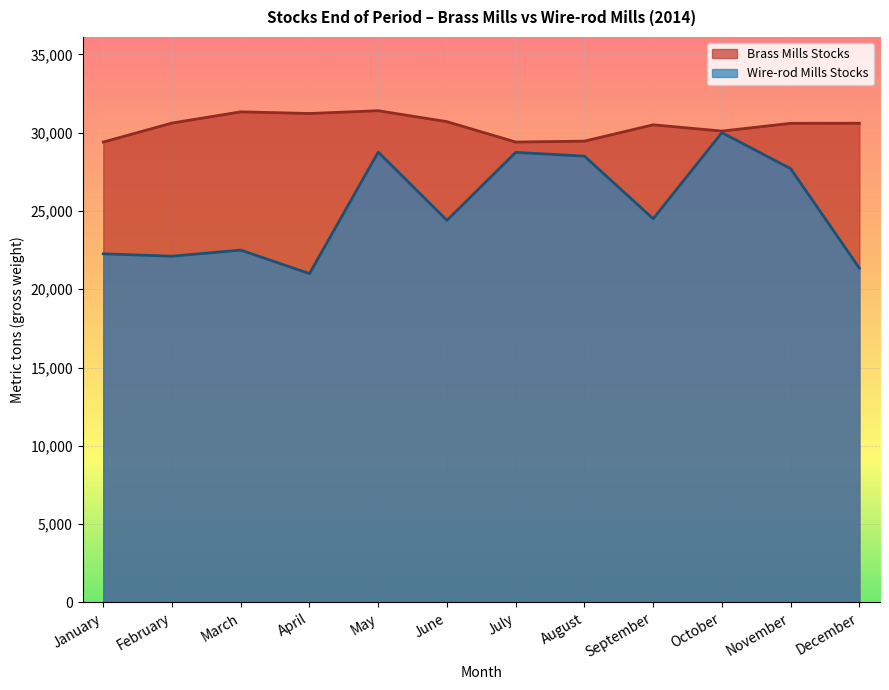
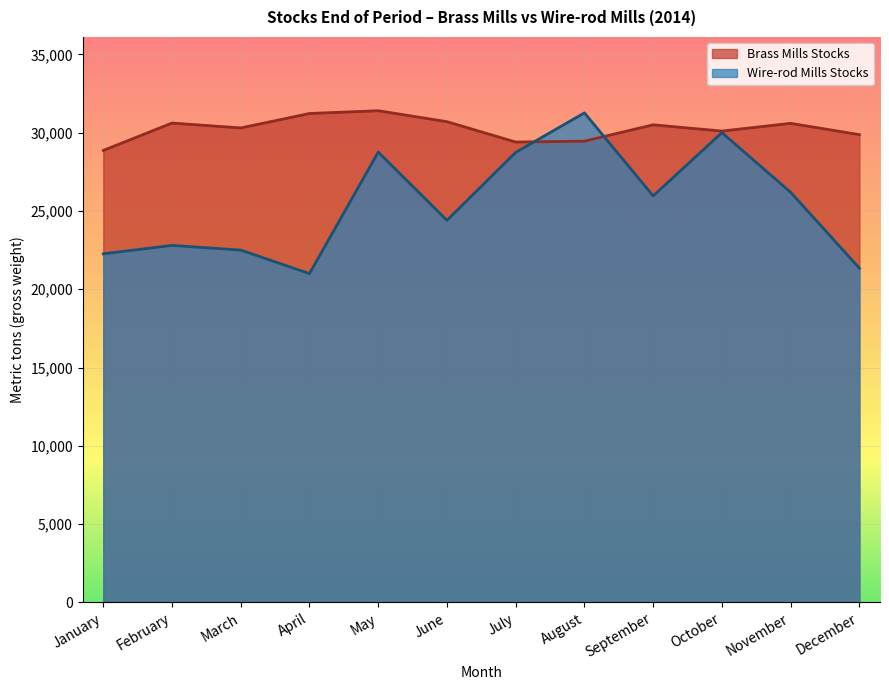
Brass Mills Stocks, January: 29,400 -> 28,900
Wire-rod Mills Stocks, February: 22,100 -> 22,800
Brass Mills Stocks, March: 31,300 -> 30,300
Wire-rod Mills Stocks, August: 28,500 -> 31,300
Wire-rod Mills Stocks, September: 24,500 -> 26,000
Wire-rod Mills Stocks, November: 27,700 -> 26,200
Brass Mills Stocks, December: 30,600 -> 29,900
